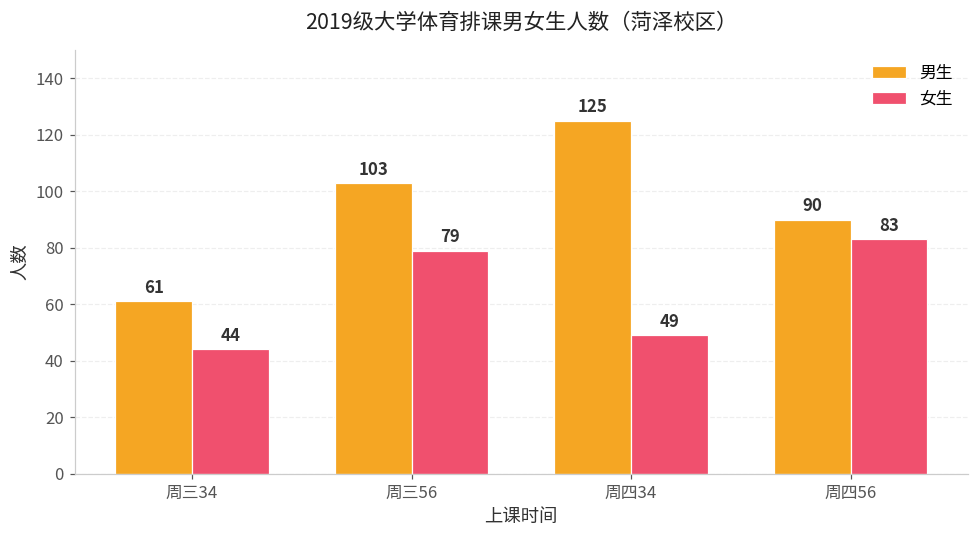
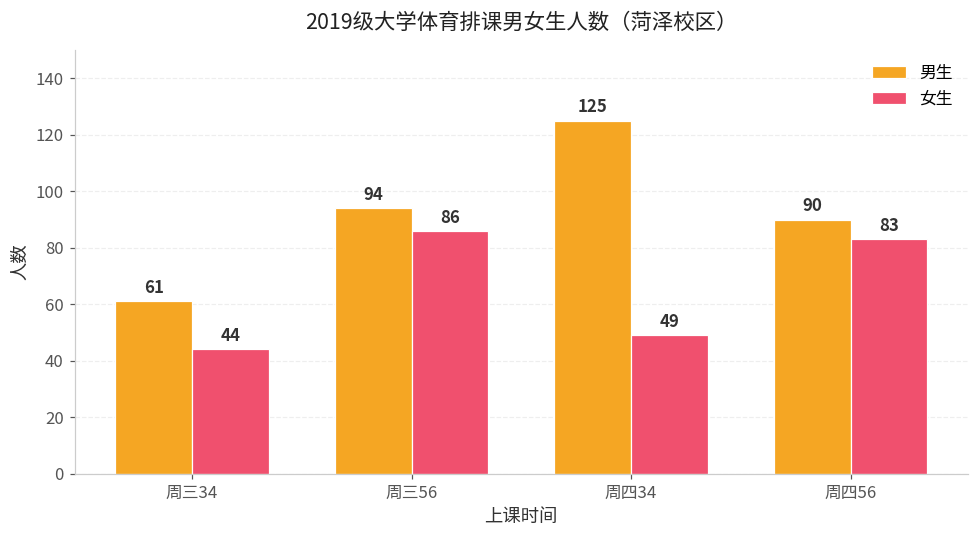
男生, 周三56: 103 -> 94
女生, 周三56: 79 -> 86
